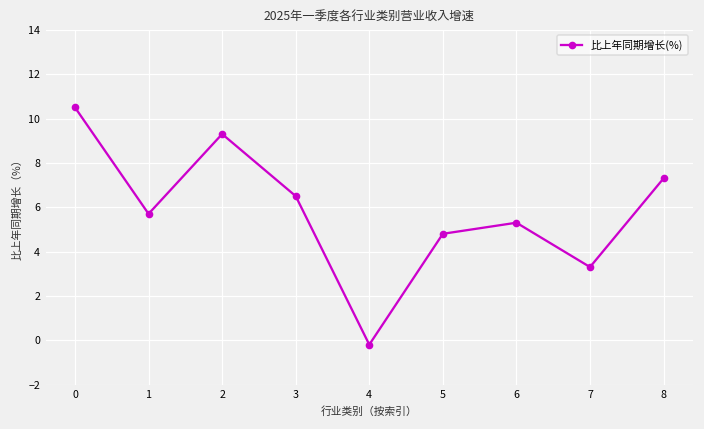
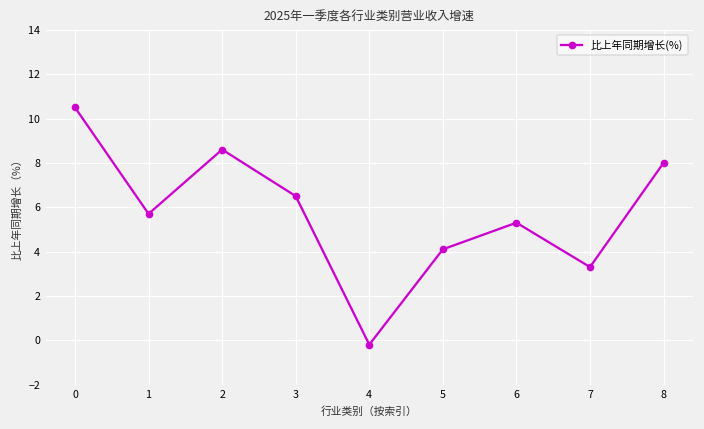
2: 9.3 -> 8.6
5: 4.8 -> 4.1
8: 7.3 -> 8.0
